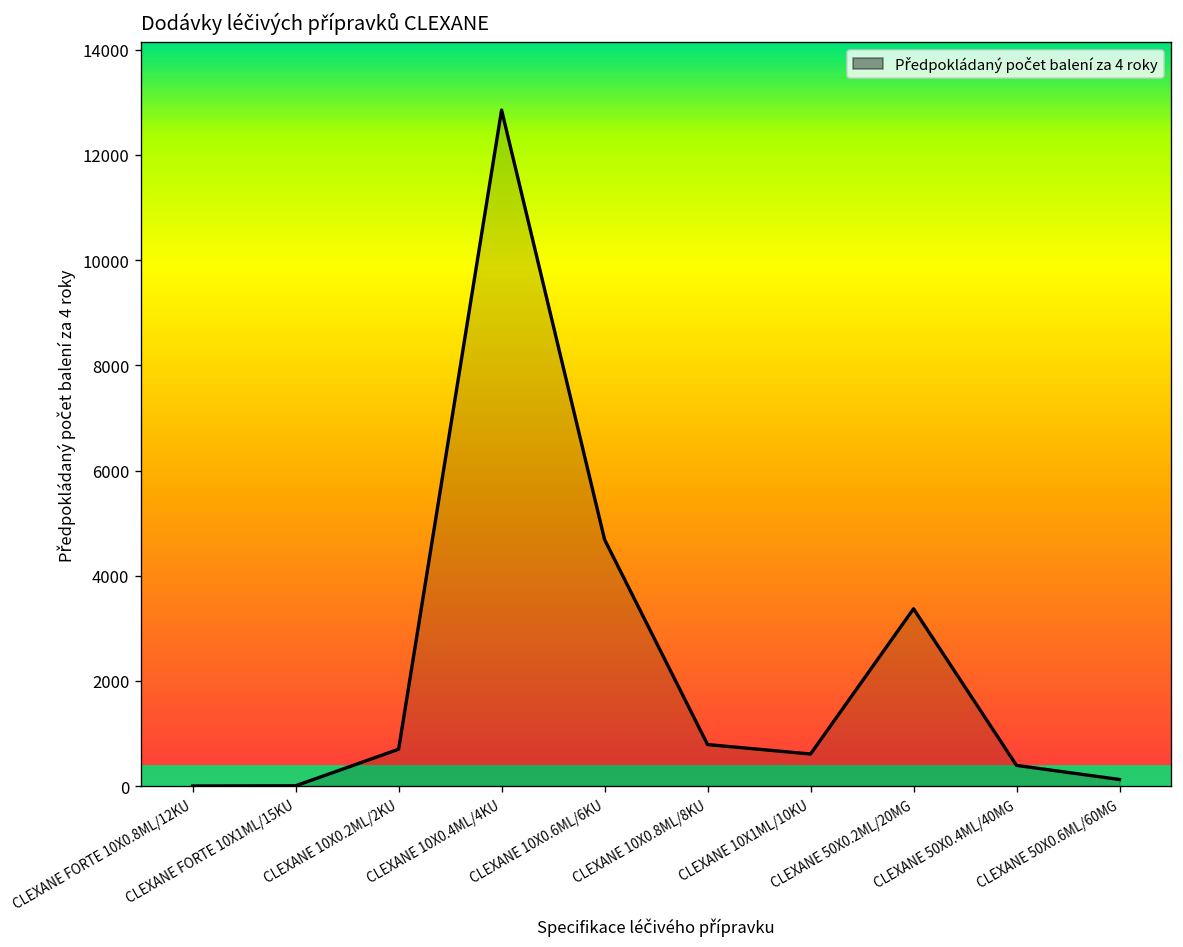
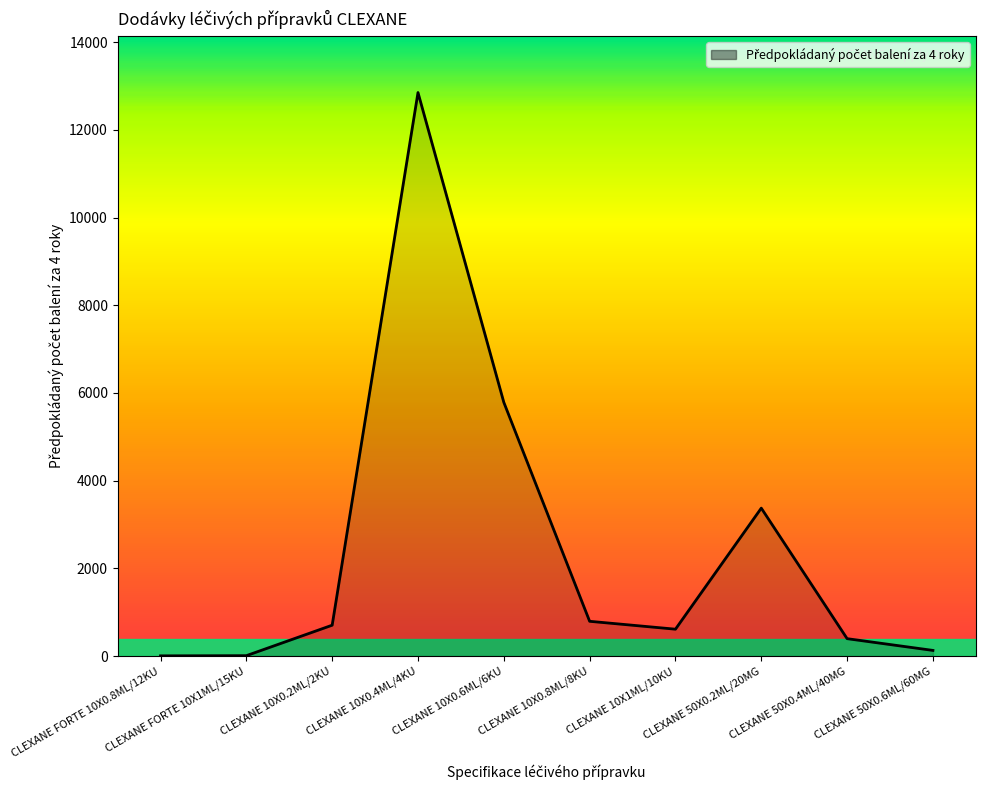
CLEXANE 10X0.6ML/6KU: 4700 -> 5800
